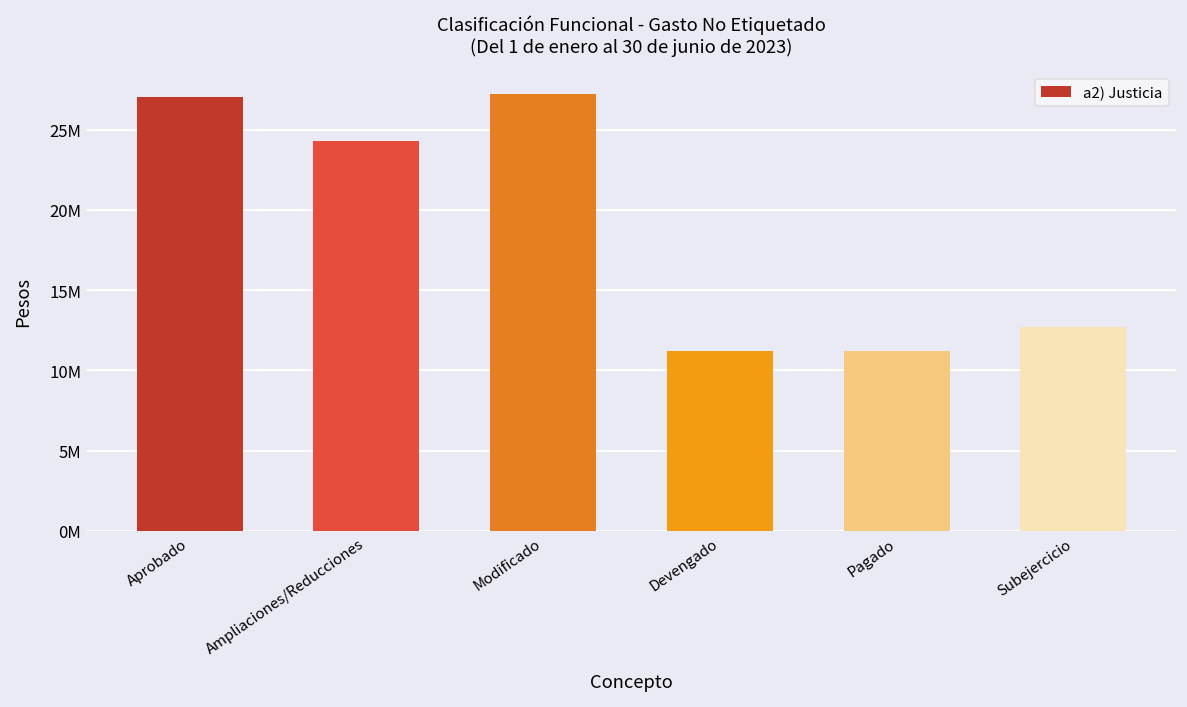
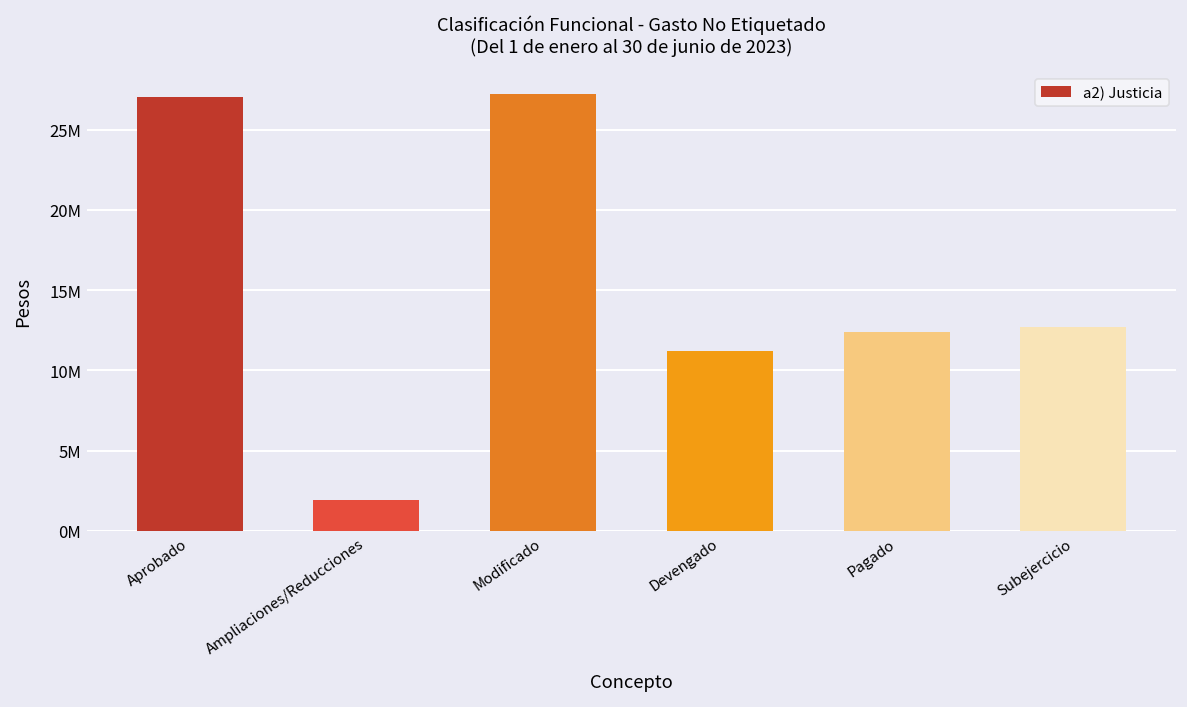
Ampliaciones/Reducciones: 24300000 -> 1900000
Pagado: 11200000 -> 12400000
